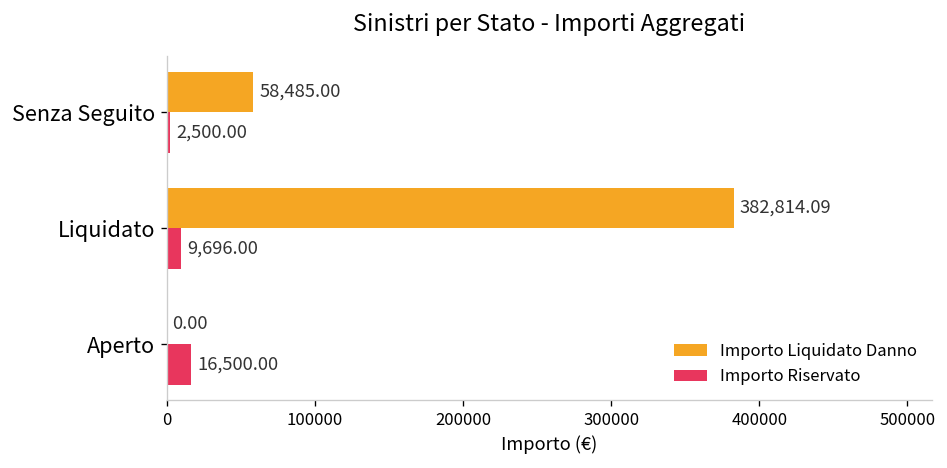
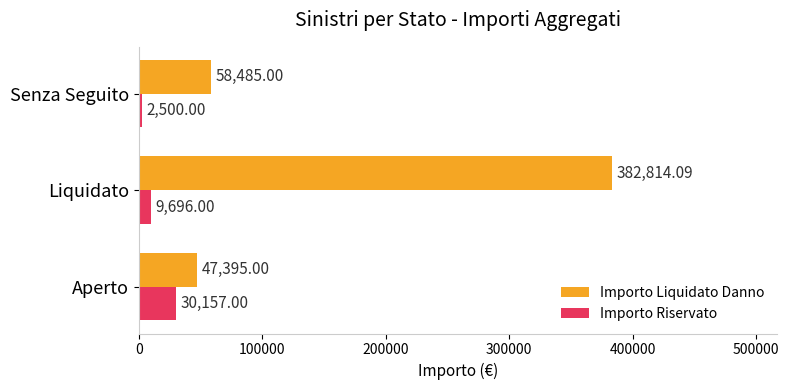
Importo Liquidato Danno, Aperto: 0.00 -> 47,395.00
Importo Riservato, Aperto: 16,500.00 -> 30,157.00
